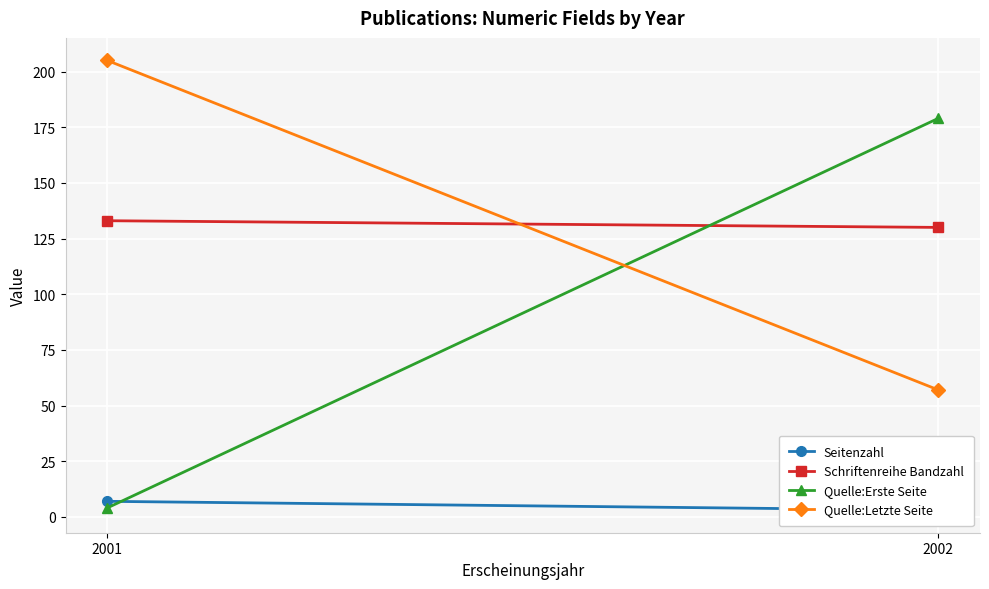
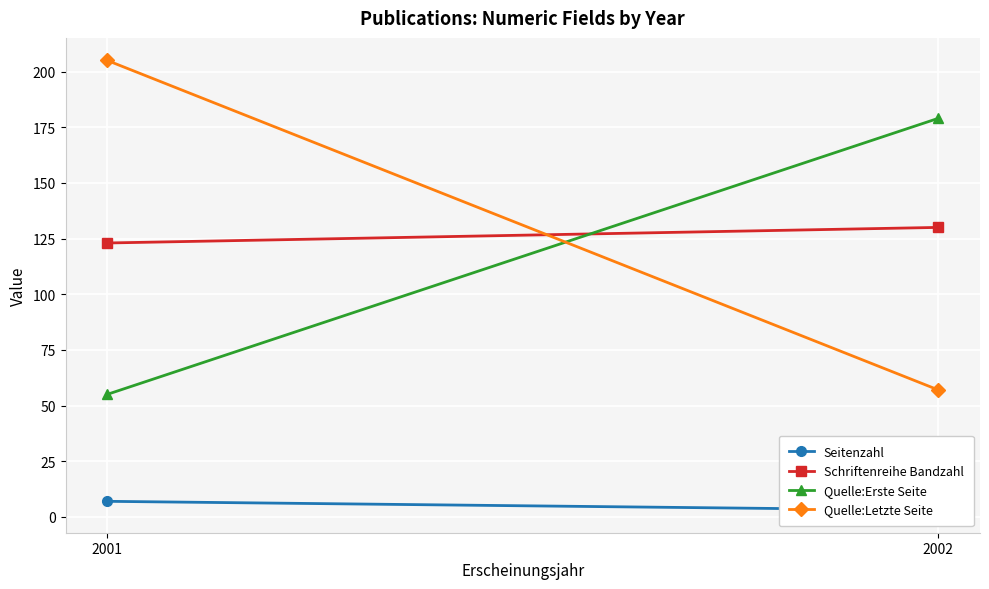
Schriftenreihe Bandzahl, 2001: 133 -> 123
Quelle:Erste Seite, 2001: 4 -> 55
